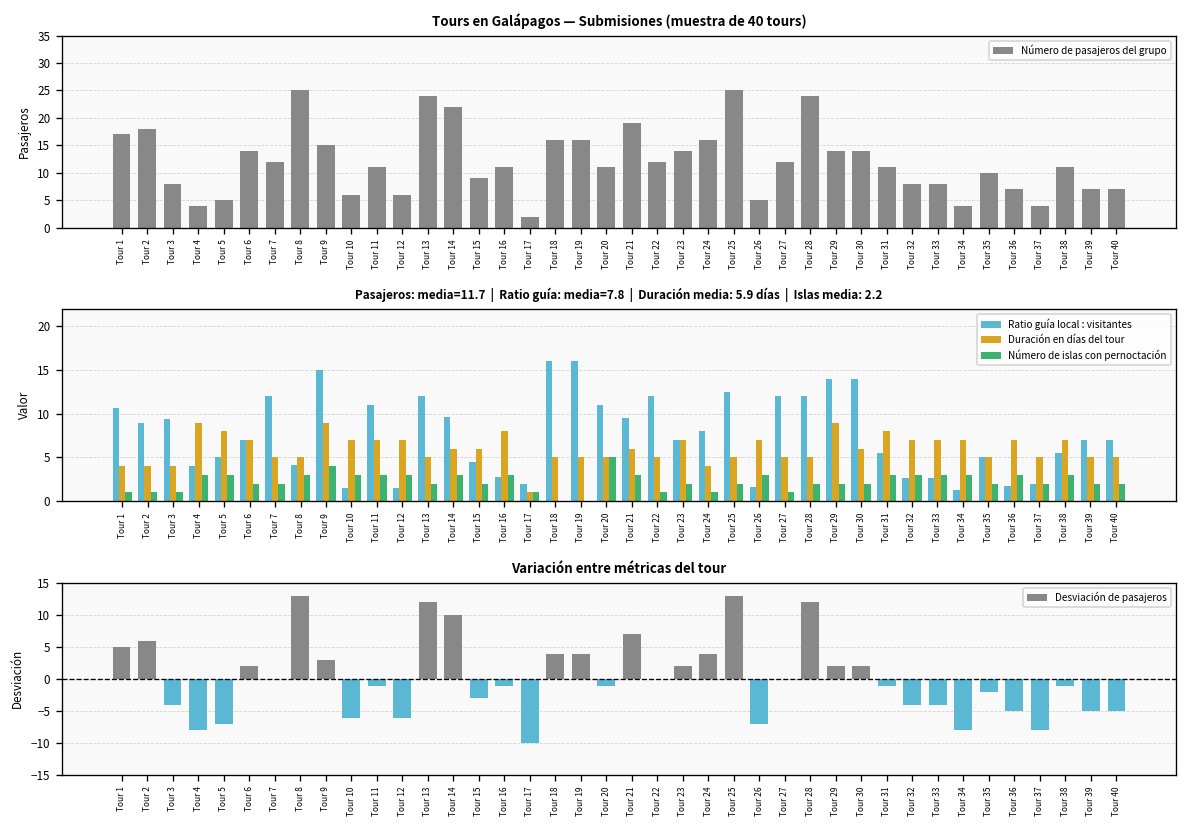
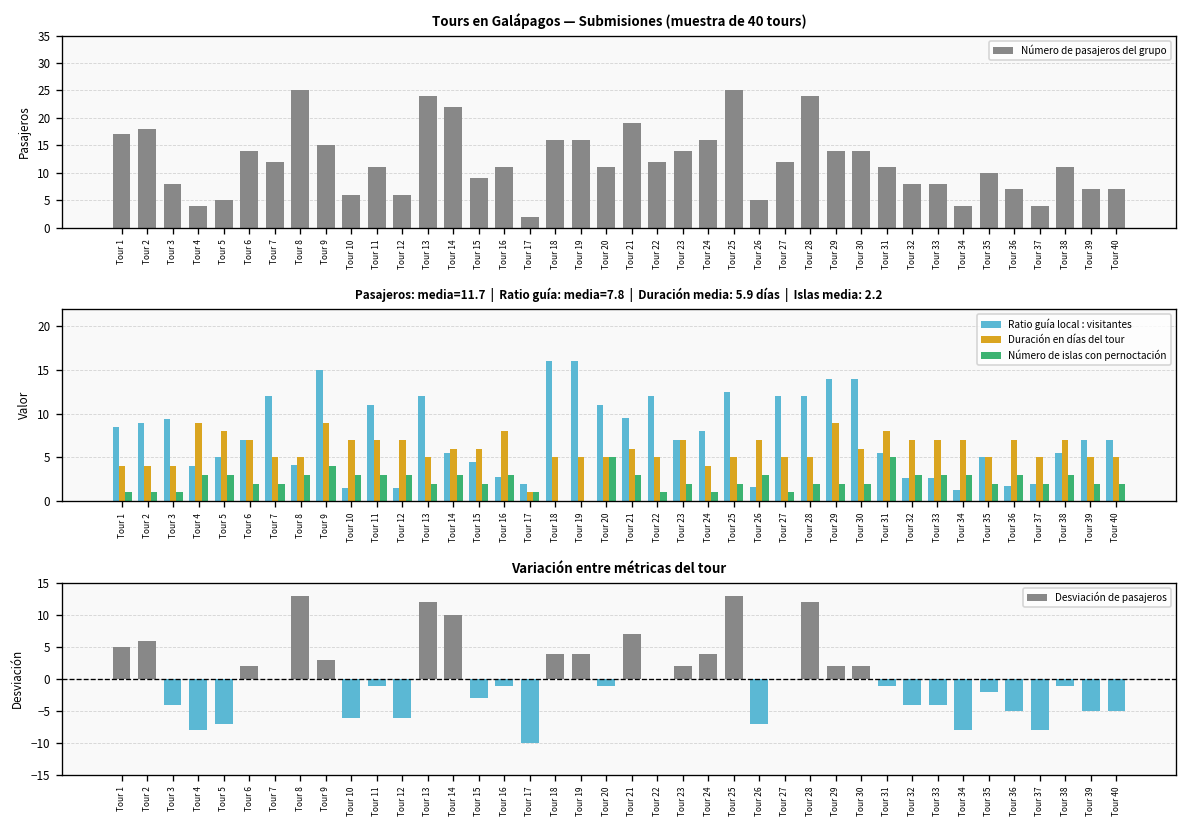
Pasajeros: media=11.7 | Ratio guía: media=7.8 | Duración media: 5.9 días | Islas media: 2.2, Ratio guía local : visitantes, Tour 1: 11 -> 9
Pasajeros: media=11.7 | Ratio guía: media=7.8 | Duración media: 5.9 días | Islas media: 2.2, Ratio guía local : visitantes, Tour 14: 10 -> 6
Pasajeros: media=11.7 | Ratio guía: media=7.8 | Duración media: 5.9 días | Islas media: 2.2, Número de islas con pernoctación, Tour 31: 3 -> 5
